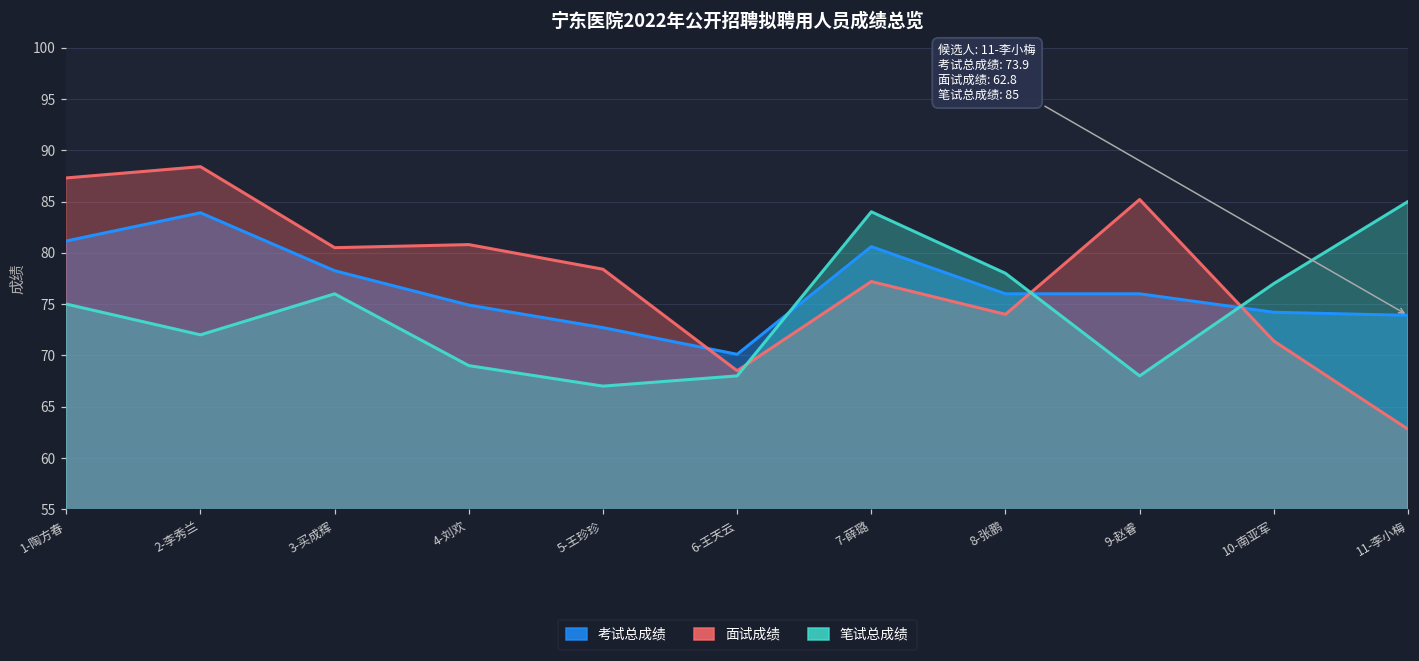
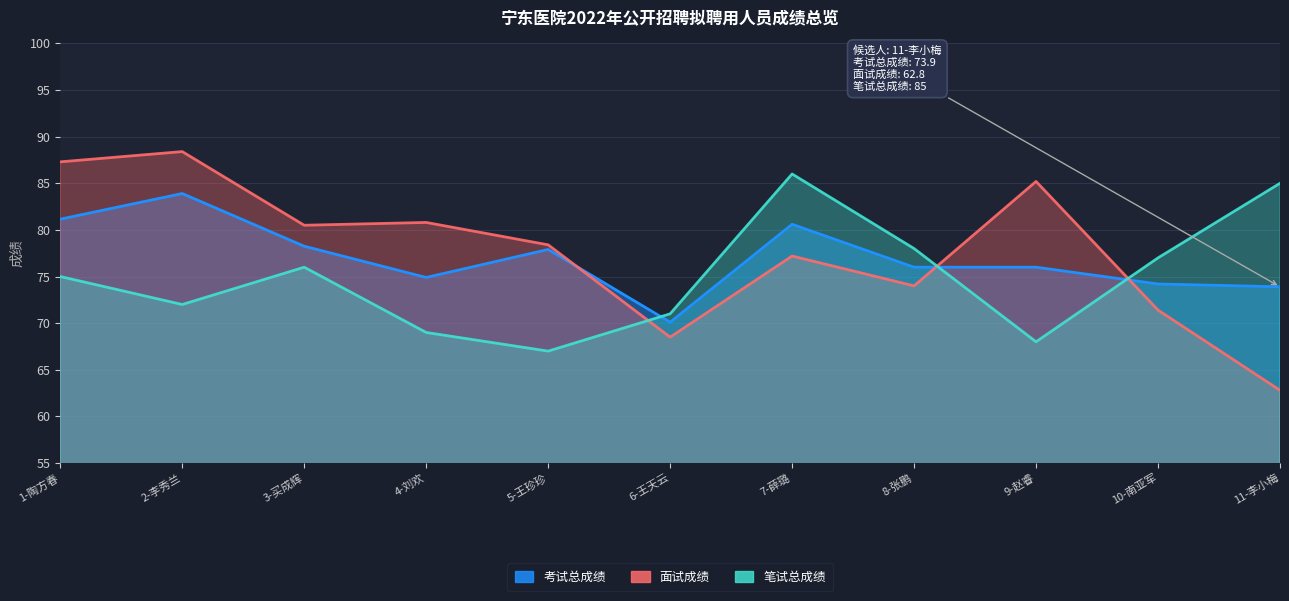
考试总成绩, 5-王珍珍: 73 -> 78
笔试总成绩, 6-王天云: 68 -> 71
笔试总成绩, 7-薛璐: 84 -> 86
